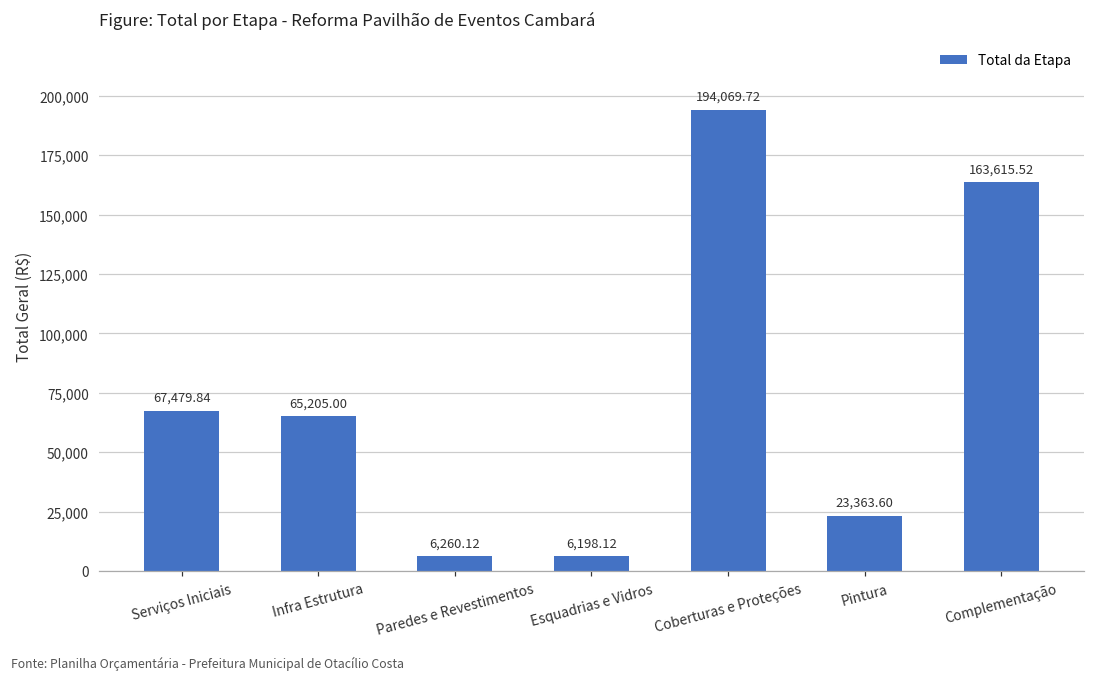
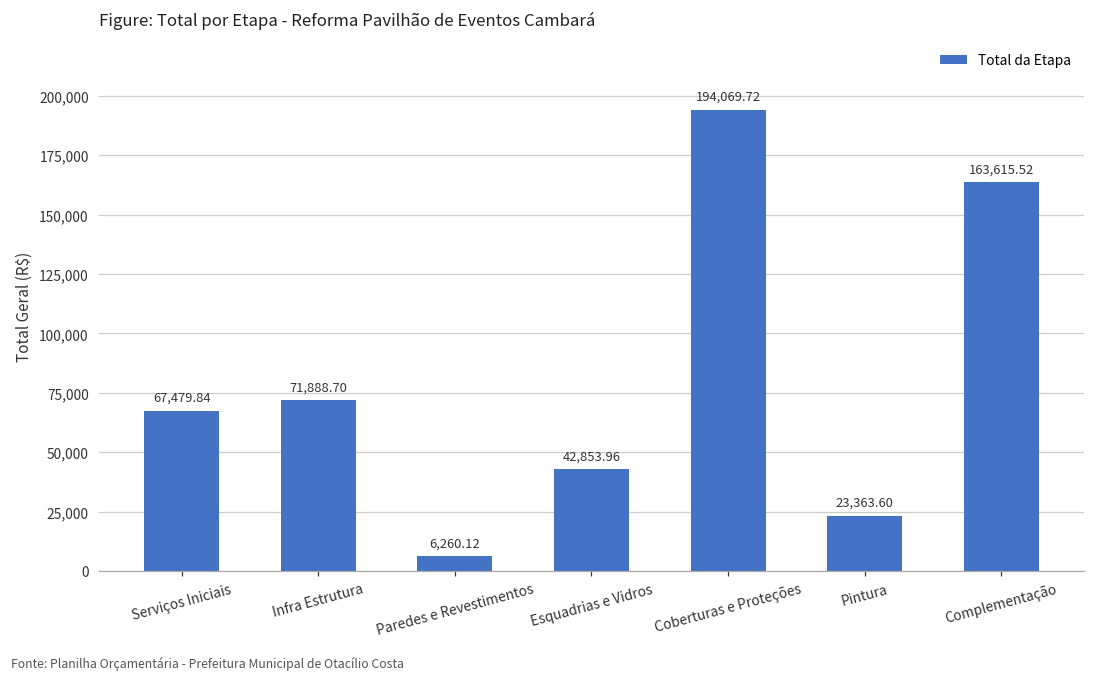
Infra Estrutura: 65,205.00 -> 71,888.70
Esquadrias e Vidros: 6,198.12 -> 42,853.96
